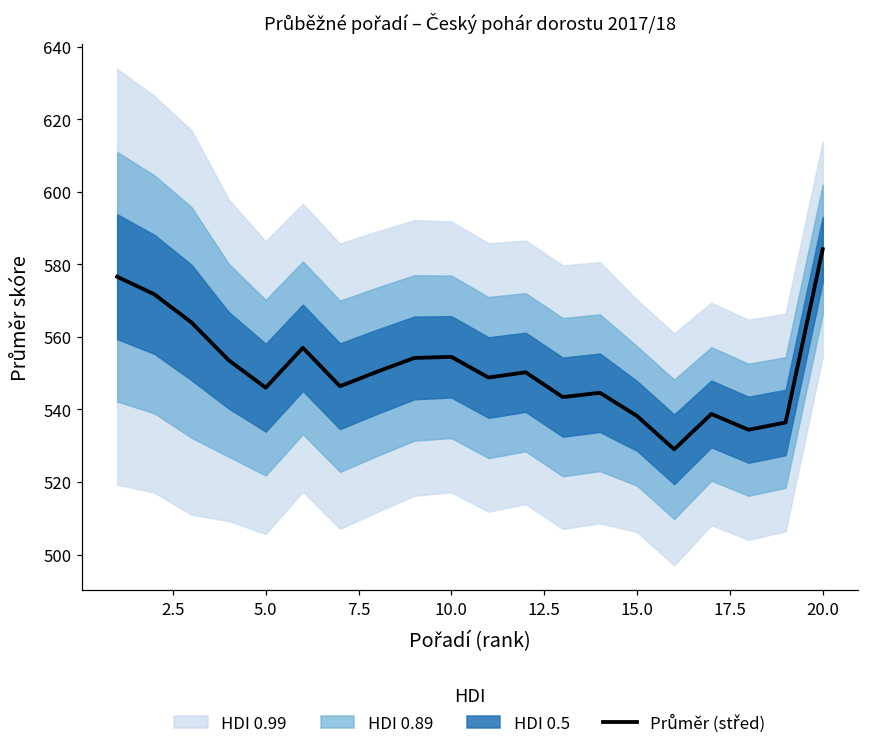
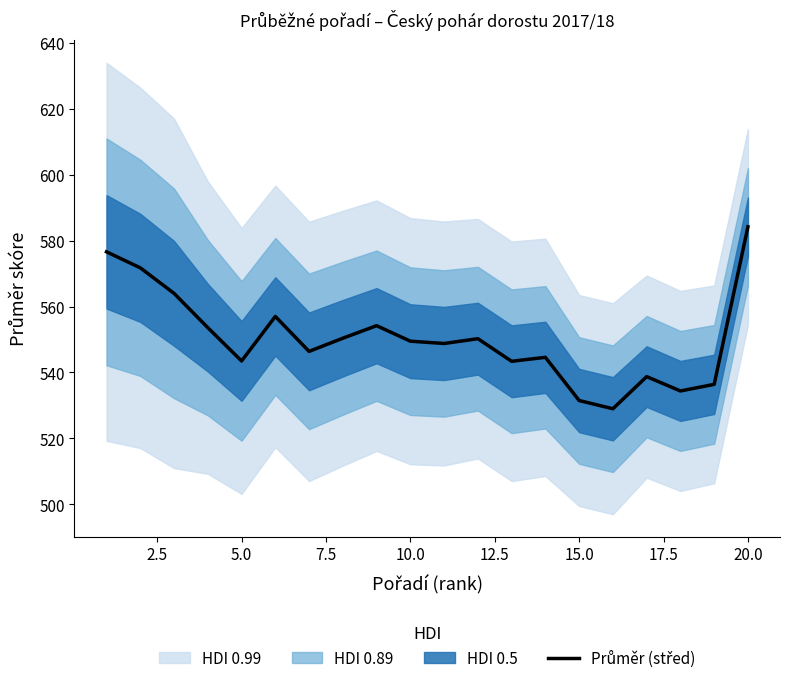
Průměr (střed), 5.0: 546 -> 544
Průměr (střed), 10.0: 555 -> 550
Průměr (střed), 15.0: 538 -> 532
